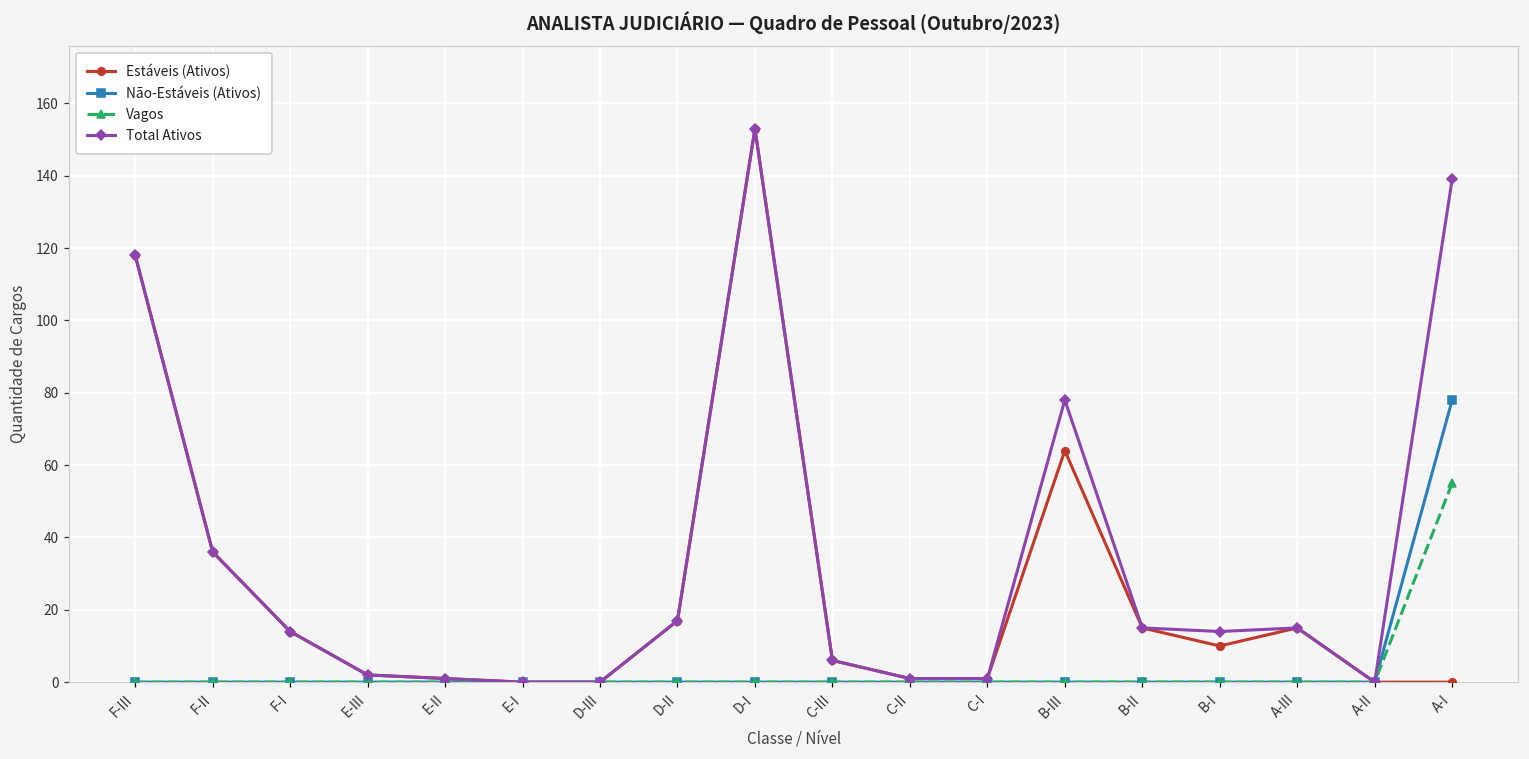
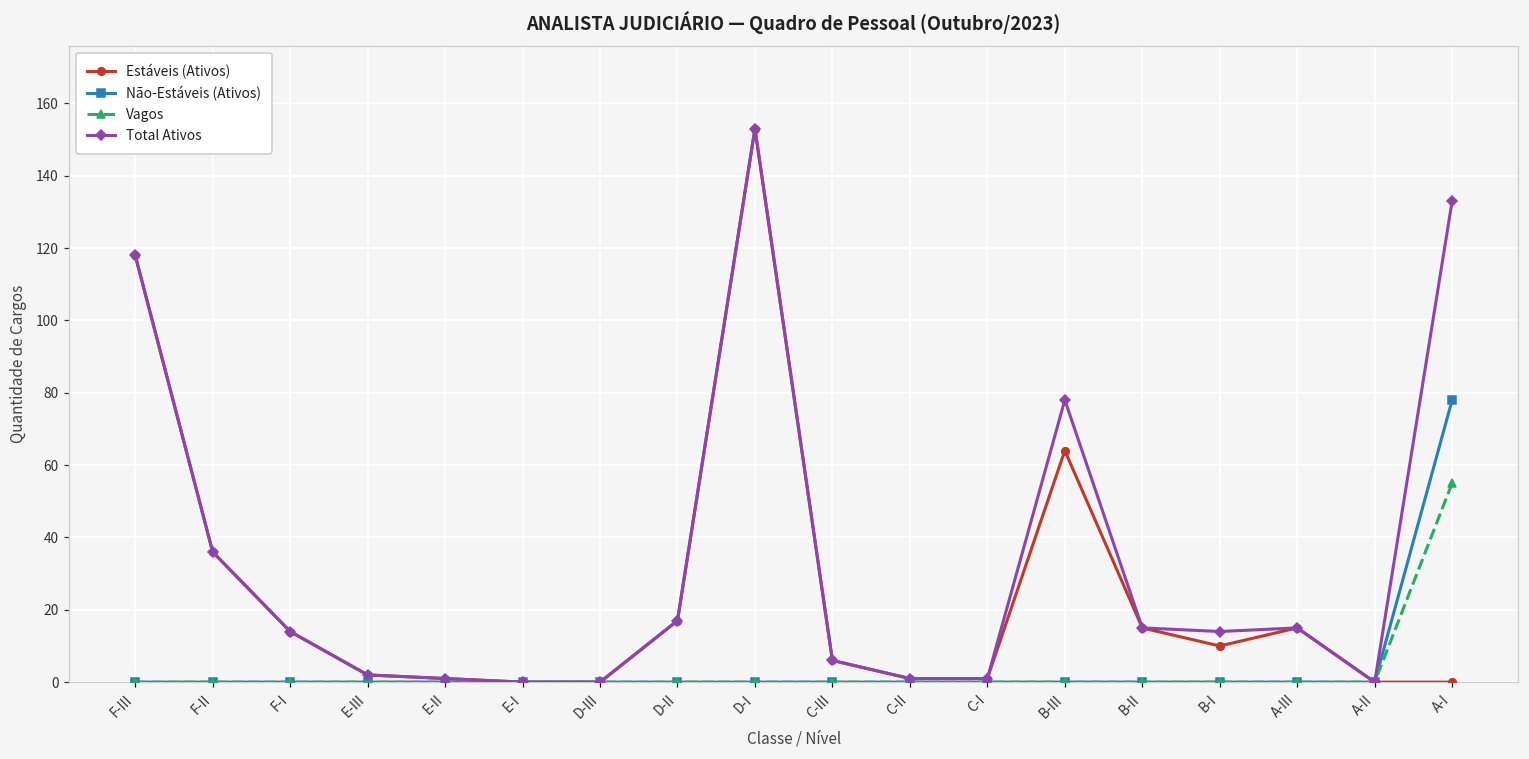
Total Ativos, A-I: 139 -> 133
